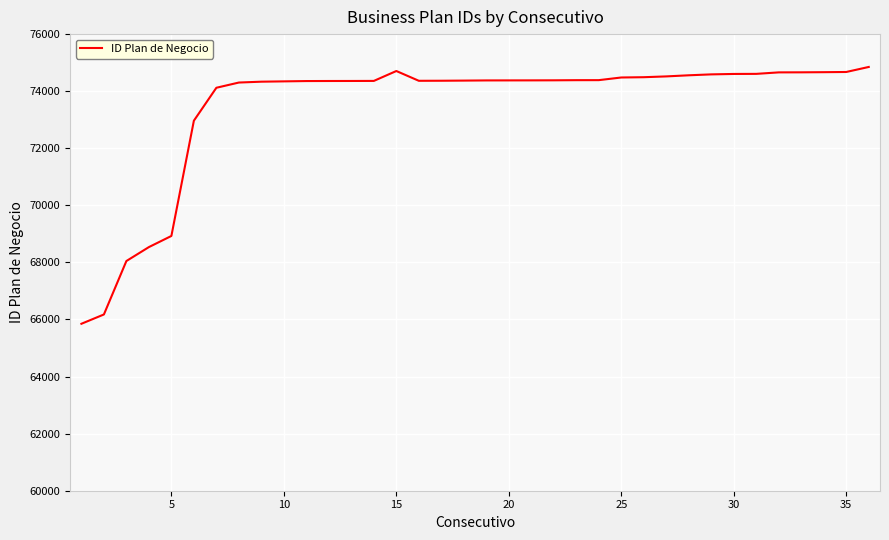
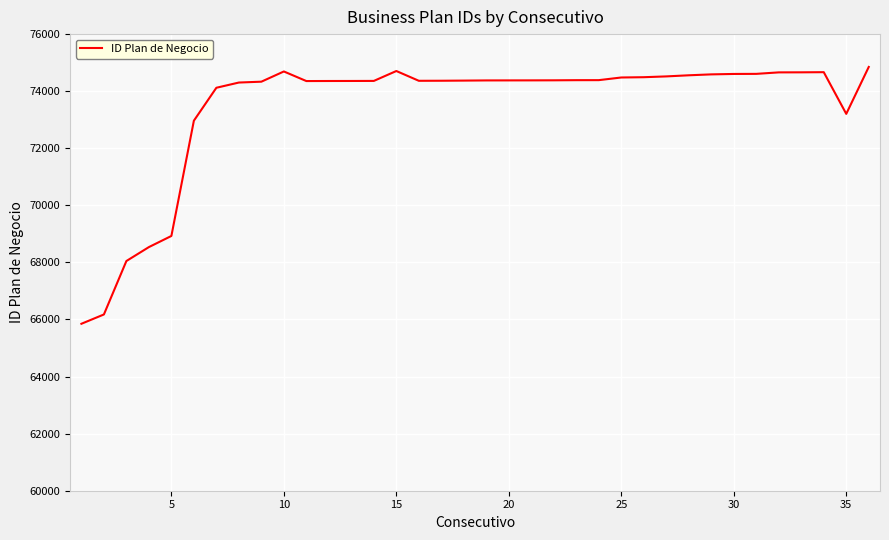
10: 74300 -> 74700
35: 74700 -> 73200
